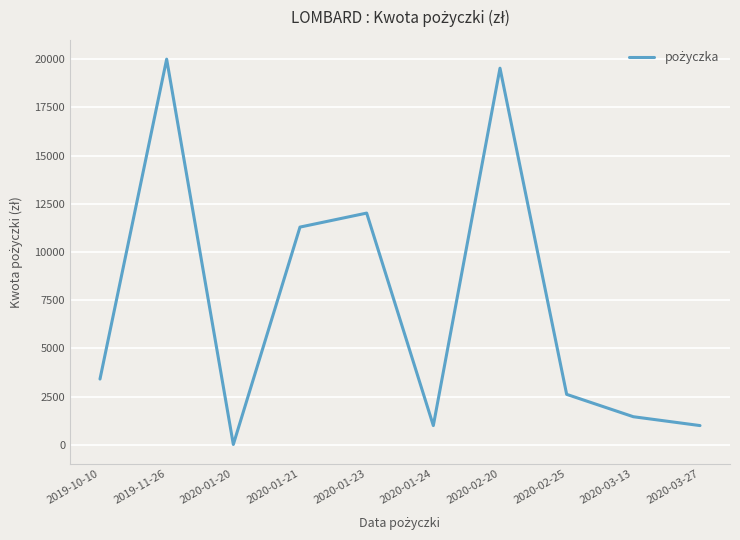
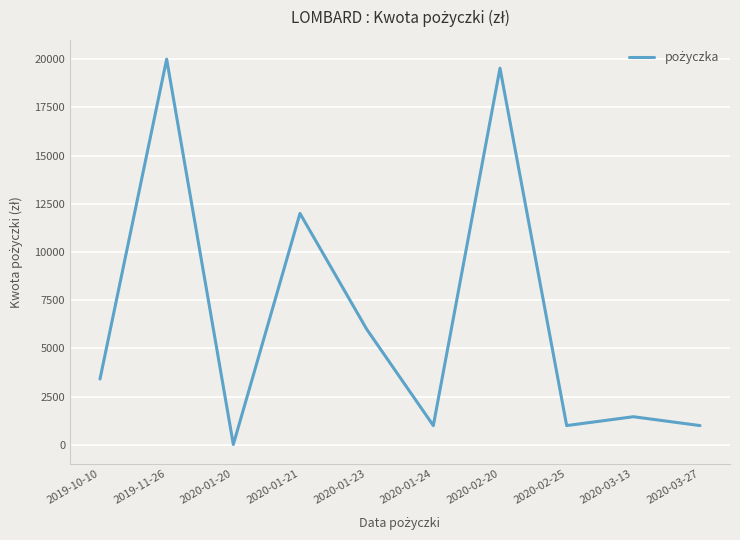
2020-01-21: 11300 -> 12000
2020-01-23: 12000 -> 6000
2020-02-25: 2600 -> 1000
